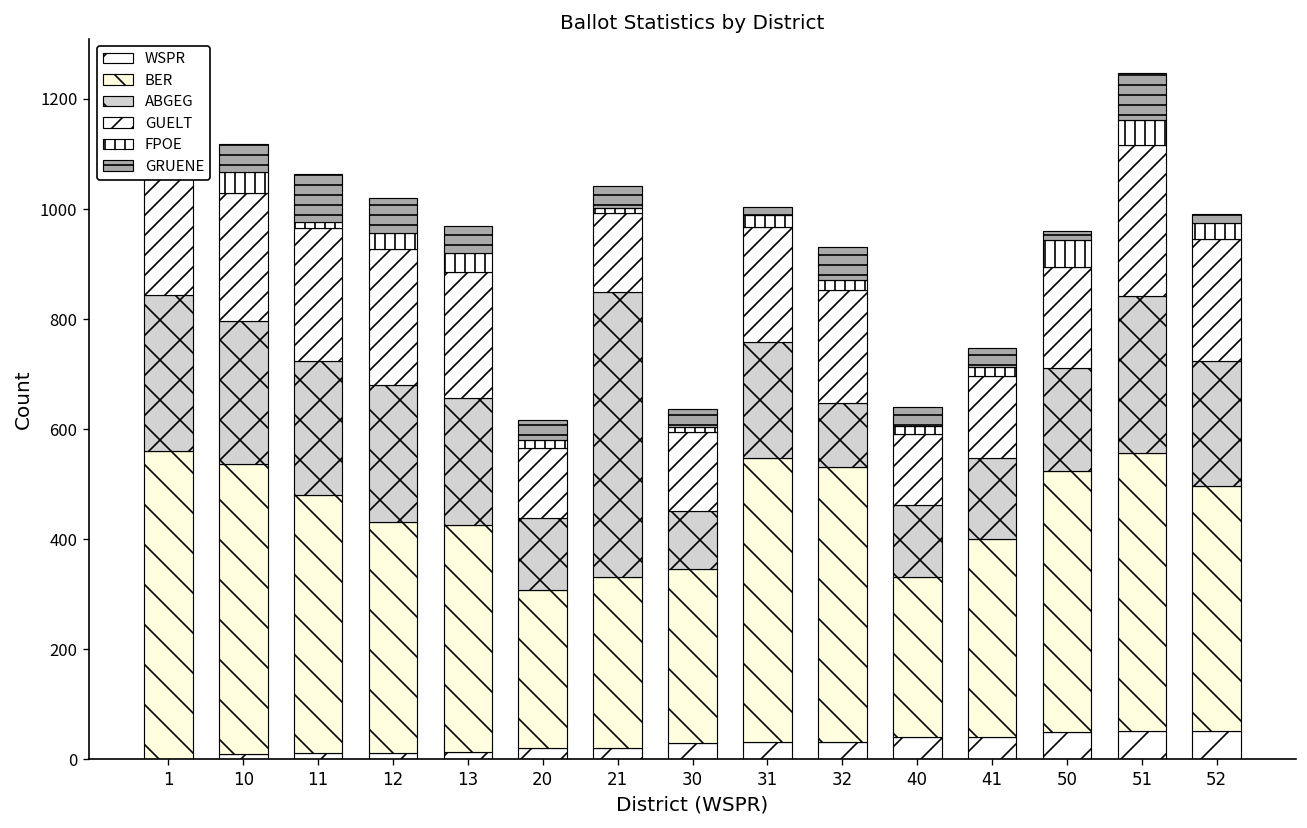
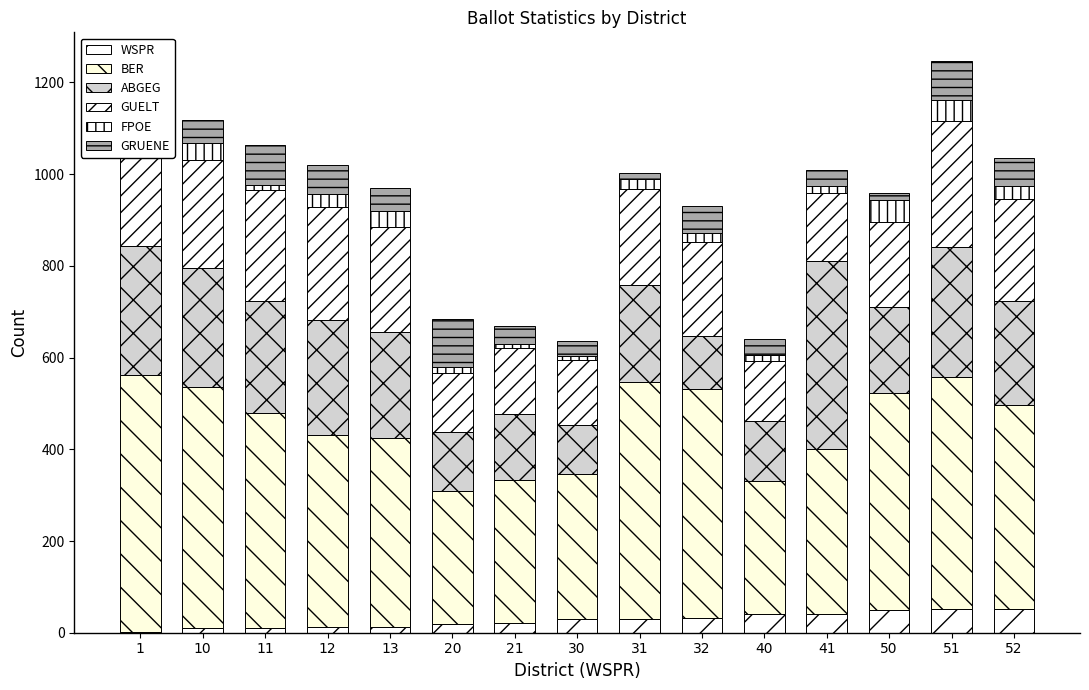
GRUENE, 20: 40 -> 110
ABGEG, 21: 520 -> 150
ABGEG, 41: 150 -> 410
GRUENE, 52: 20 -> 60
